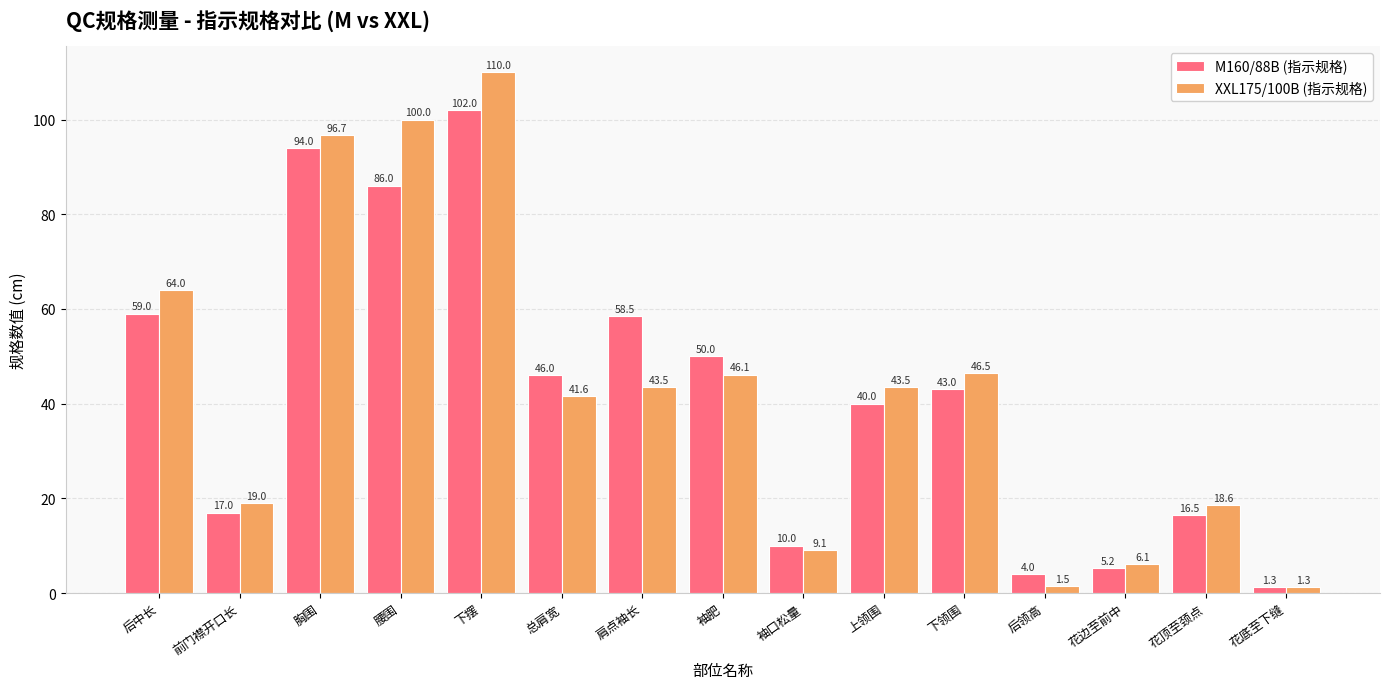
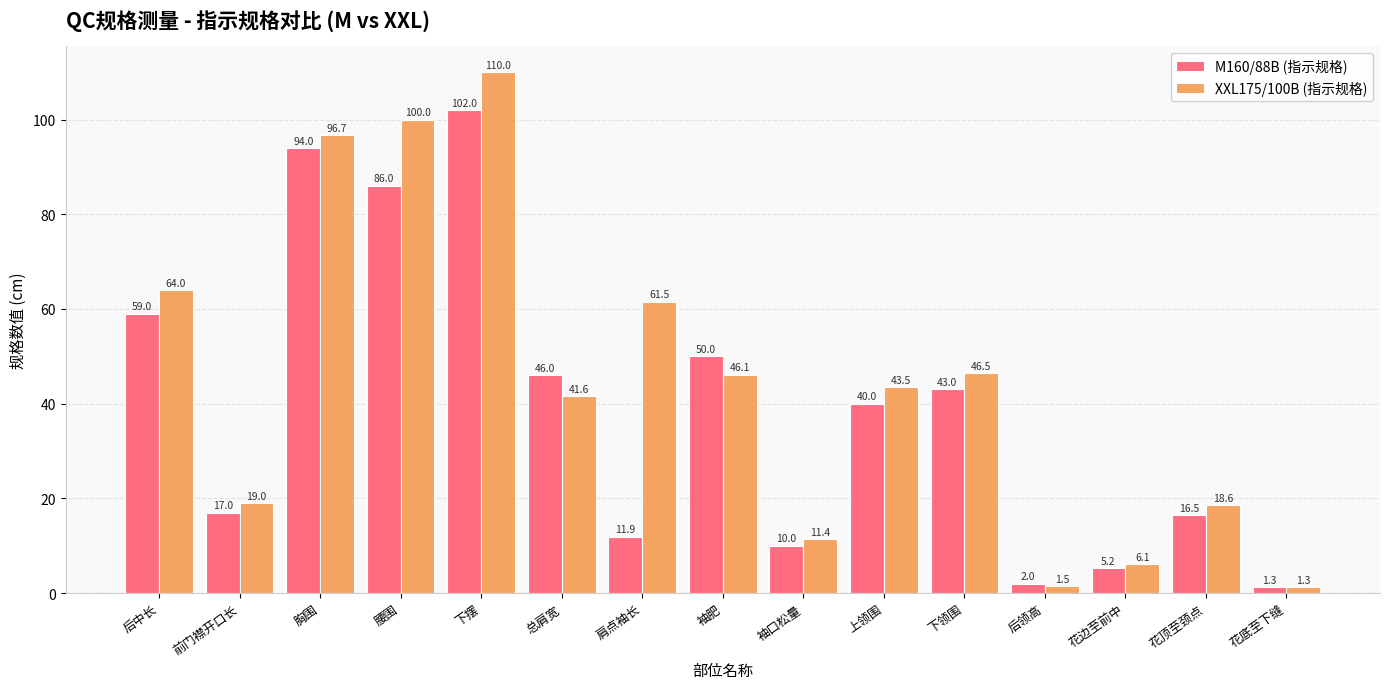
M160/88B (指示规格), 肩点袖长: 58.5 -> 11.9
XXL175/100B (指示规格), 肩点袖长: 43.5 -> 61.5
XXL175/100B (指示规格), 袖口松量: 9.1 -> 11.4
M160/88B (指示规格), 后领高: 4.0 -> 2.0
